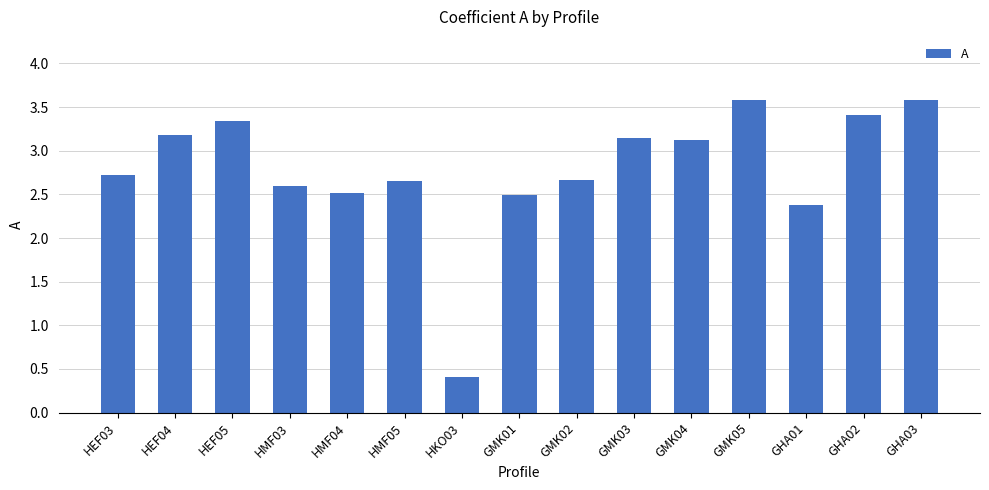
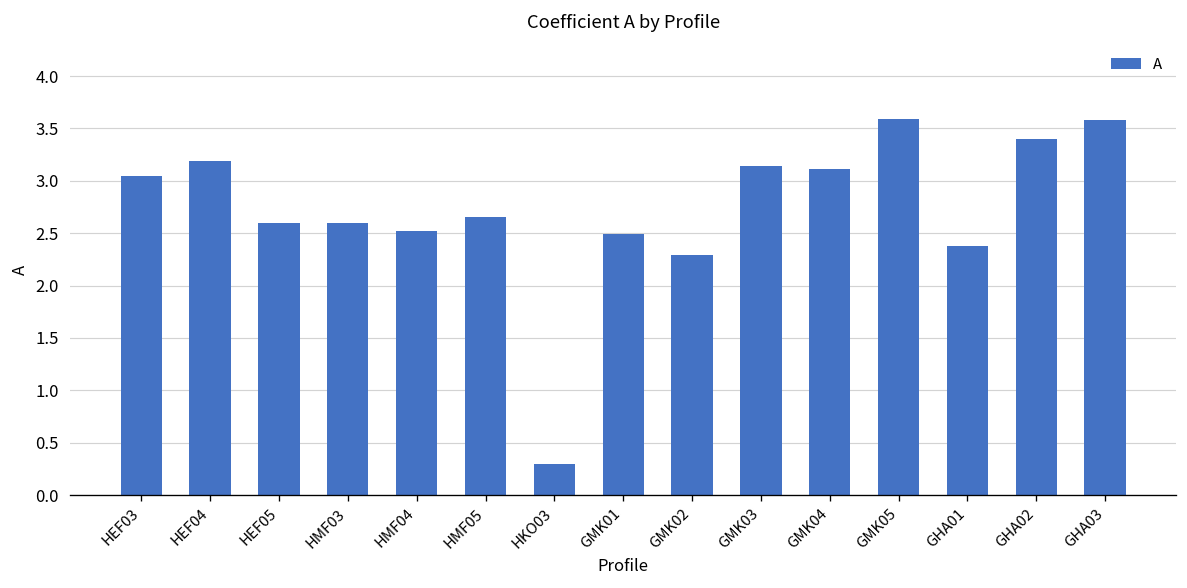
HEF03: 2.7 -> 3.0
HEF05: 3.3 -> 2.6
HKO03: 0.4 -> 0.3
GMK02: 2.7 -> 2.3
